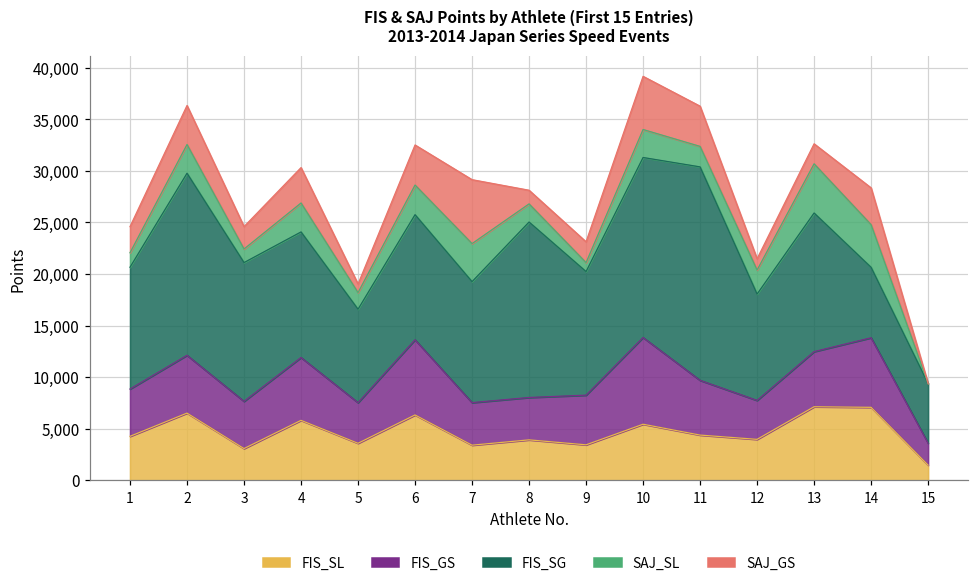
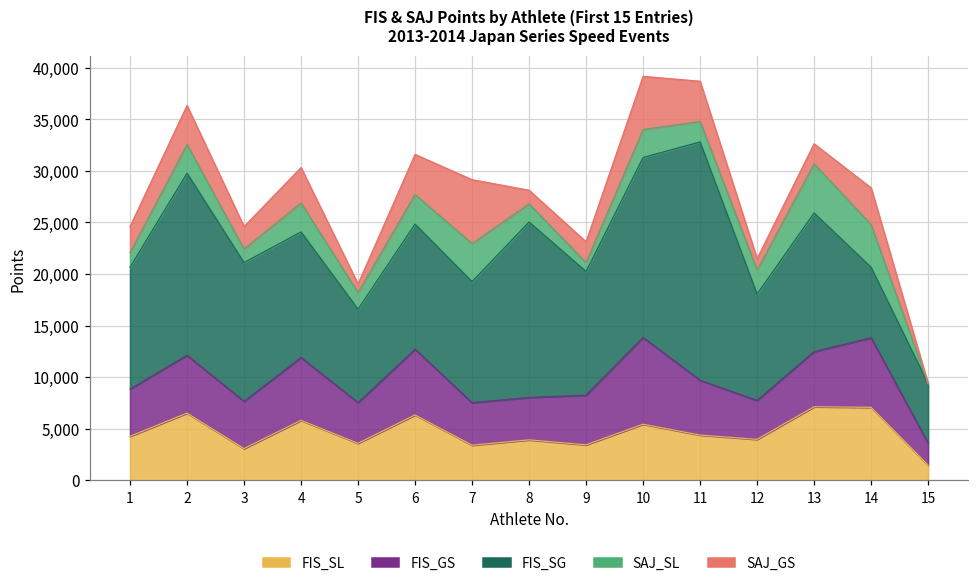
FIS_GS, 6: 7,000 -> 6,000
FIS_SG, 11: 21,000 -> 23,000
